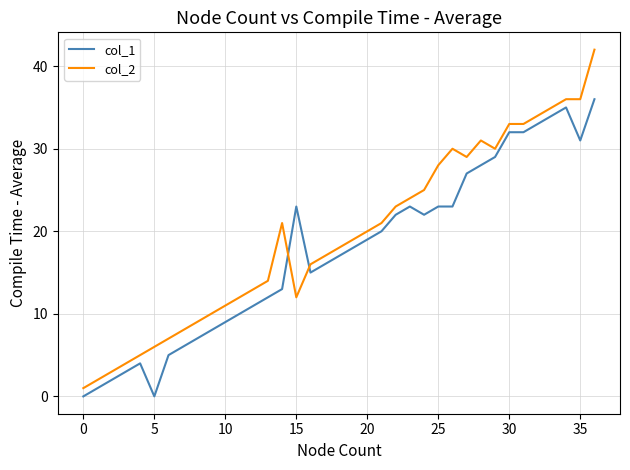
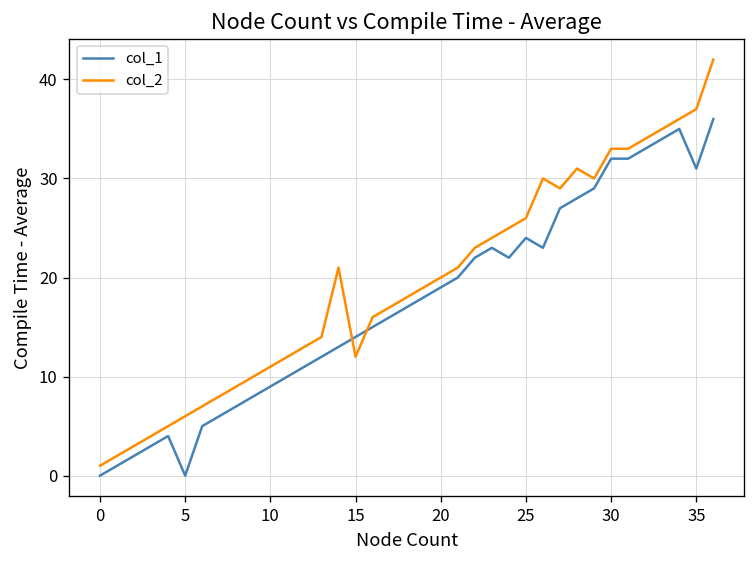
col_1, 15: 23 -> 14
col_1, 25: 23 -> 24
col_2, 25: 28 -> 26
col_2, 35: 36 -> 37
